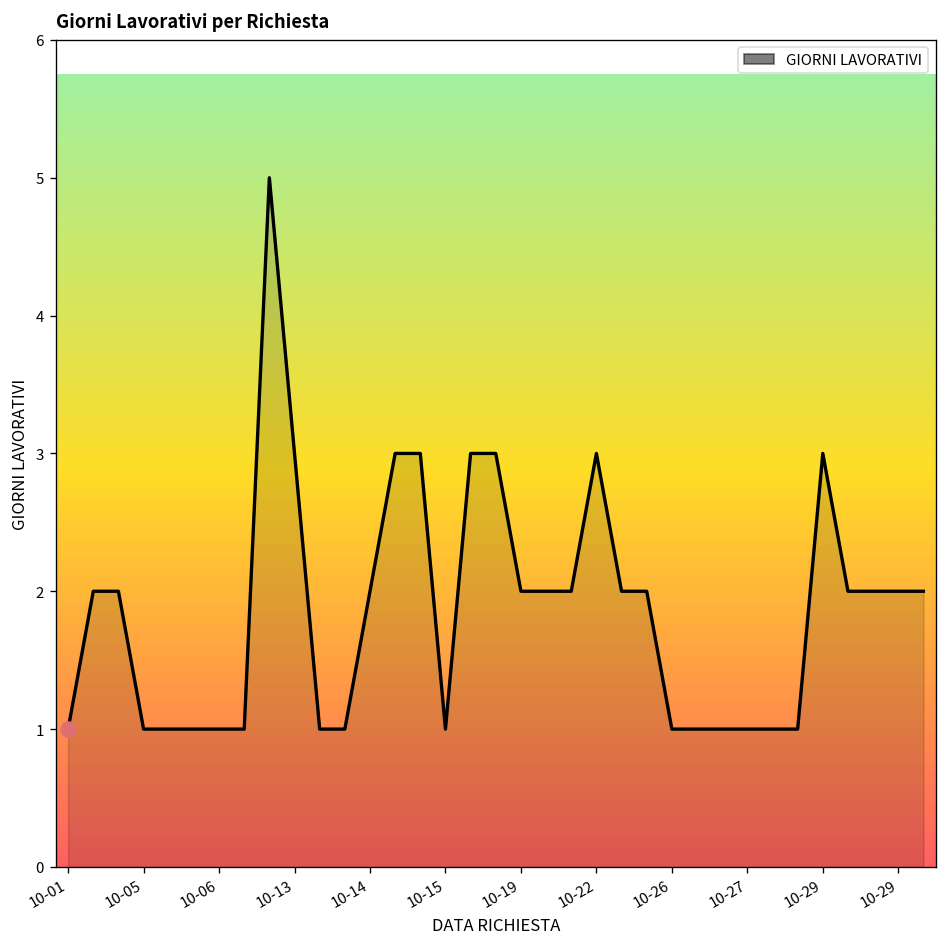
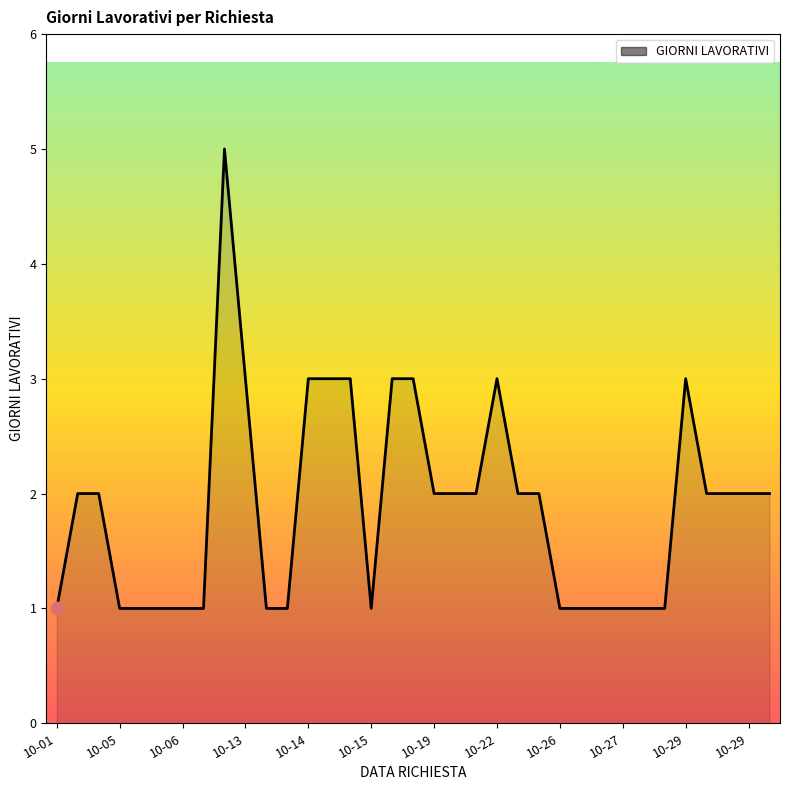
GIORNI LAVORATIVI, 10-14: 2 -> 3
